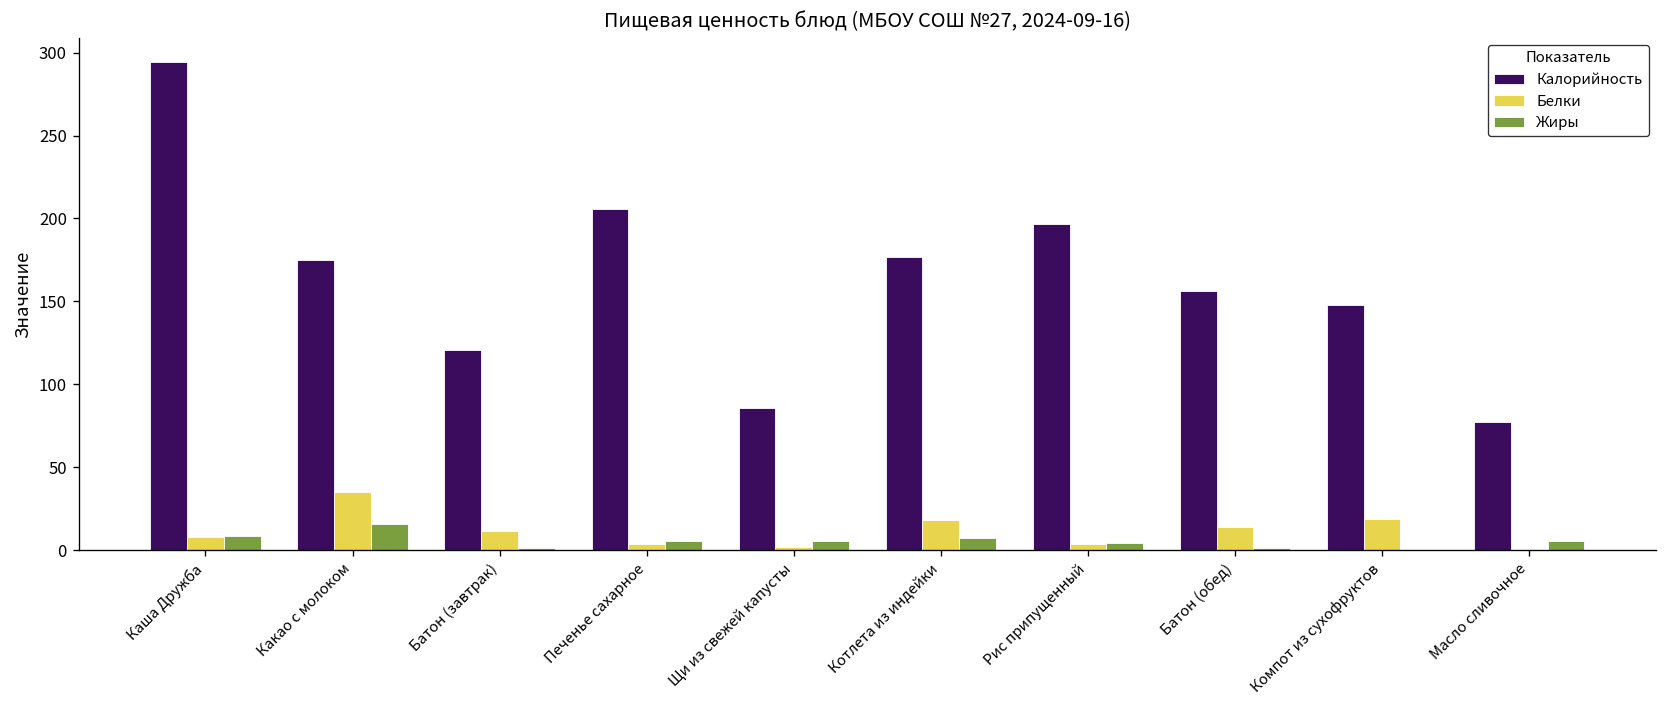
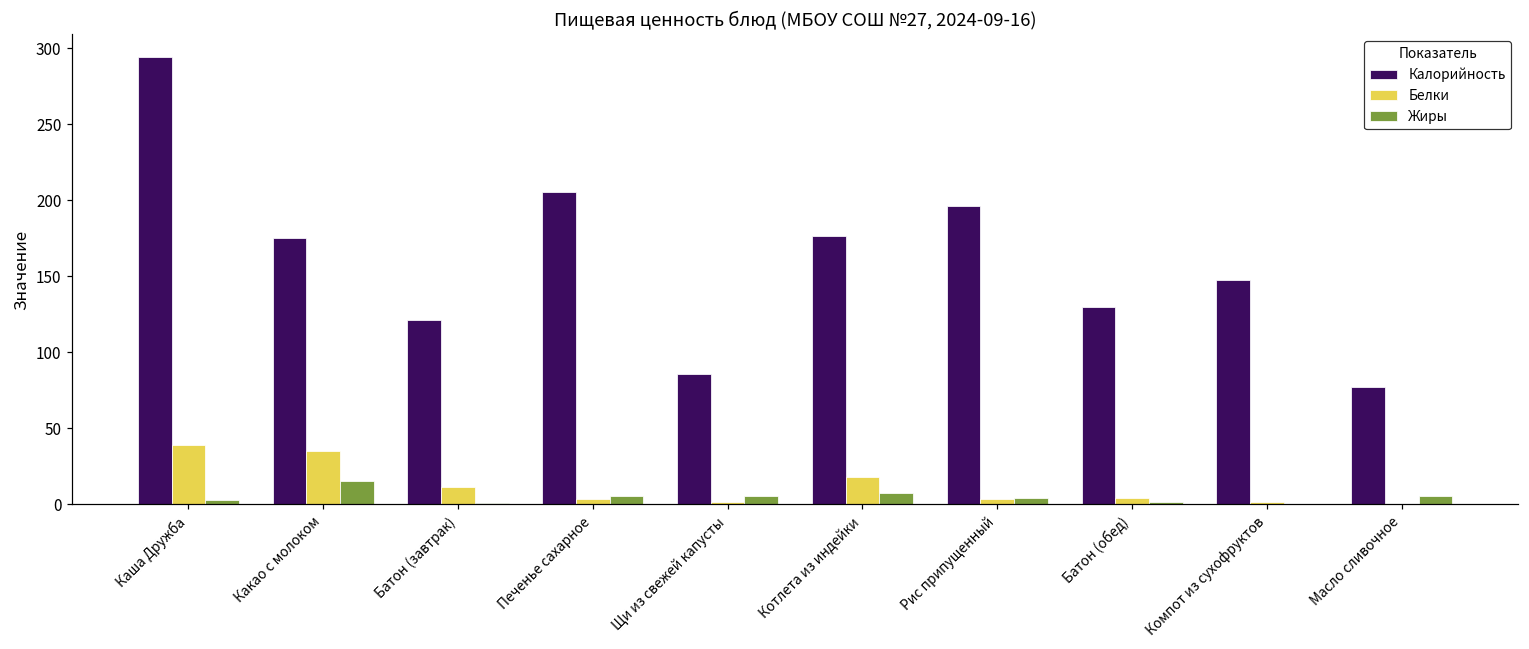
Белки, Каша Дружба: 8 -> 39
Жиры, Каша Дружба: 9 -> 3
Калорийность, Батон (обед): 156 -> 130
Белки, Батон (обед): 14 -> 4
Белки, Компот из сухофруктов: 19 -> 2
